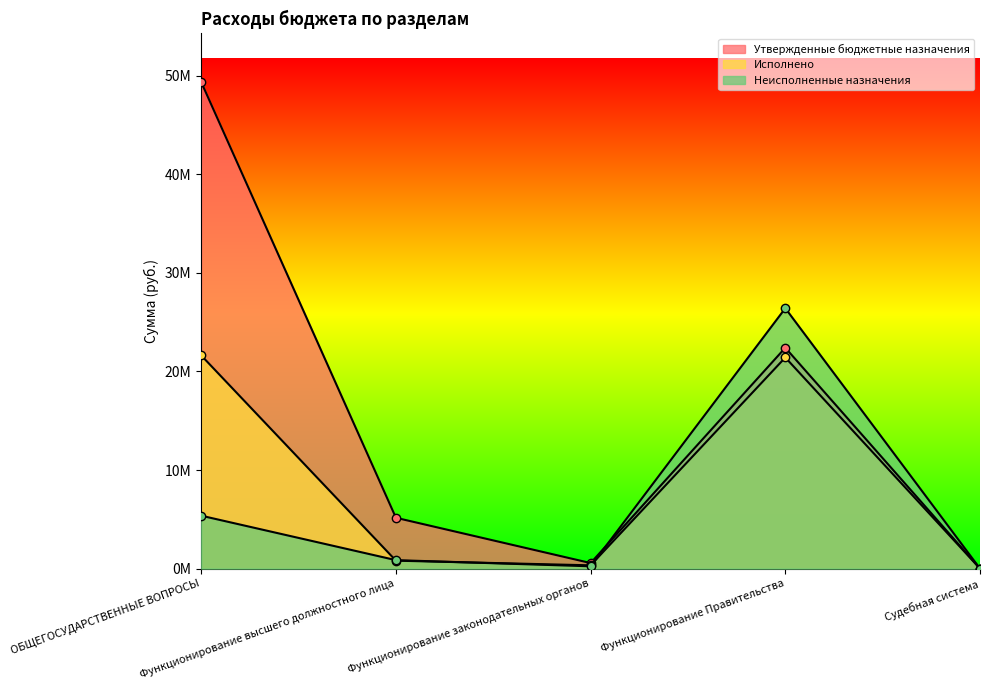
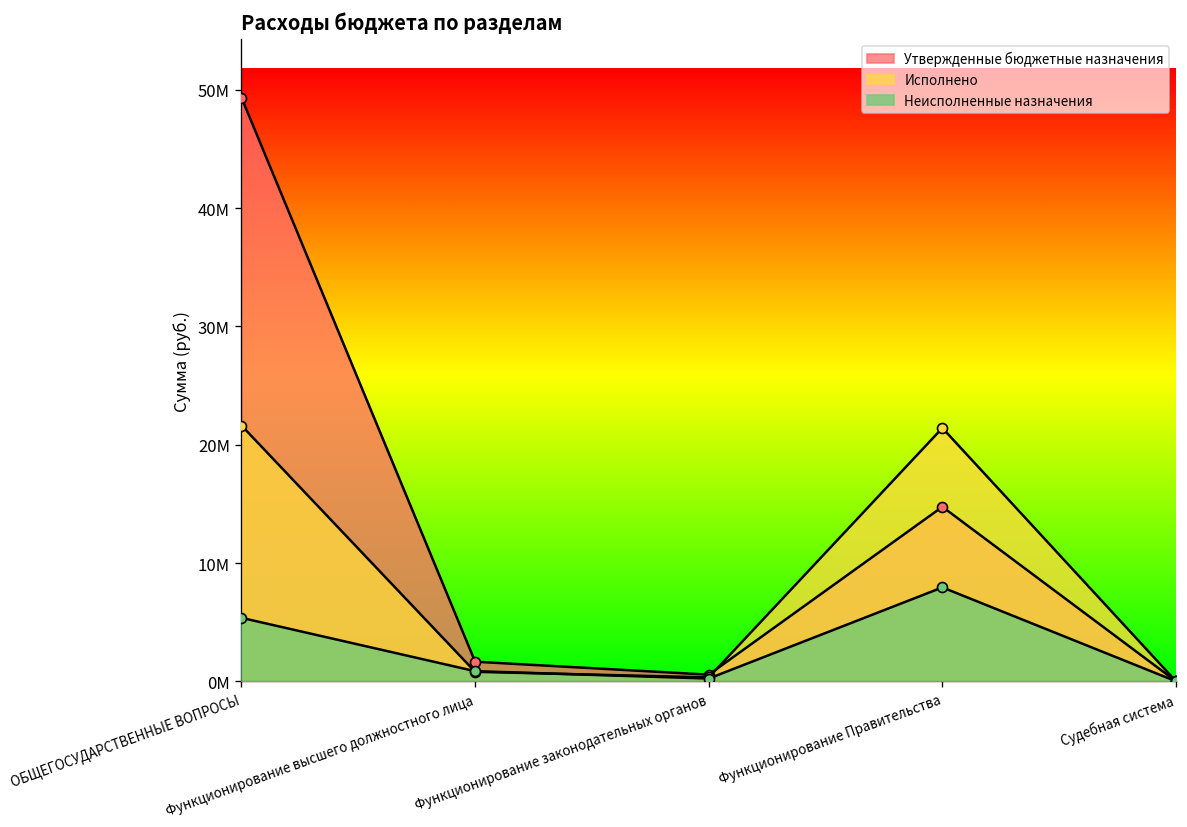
Утвержденные бюджетные назначения, Функционирование высшего должностного лица: 5000000 -> 2000000
Утвержденные бюджетные назначения, Функционирование Правительства: 22000000 -> 15000000
Неисполненные назначения, Функционирование Правительства: 26000000 -> 8000000
